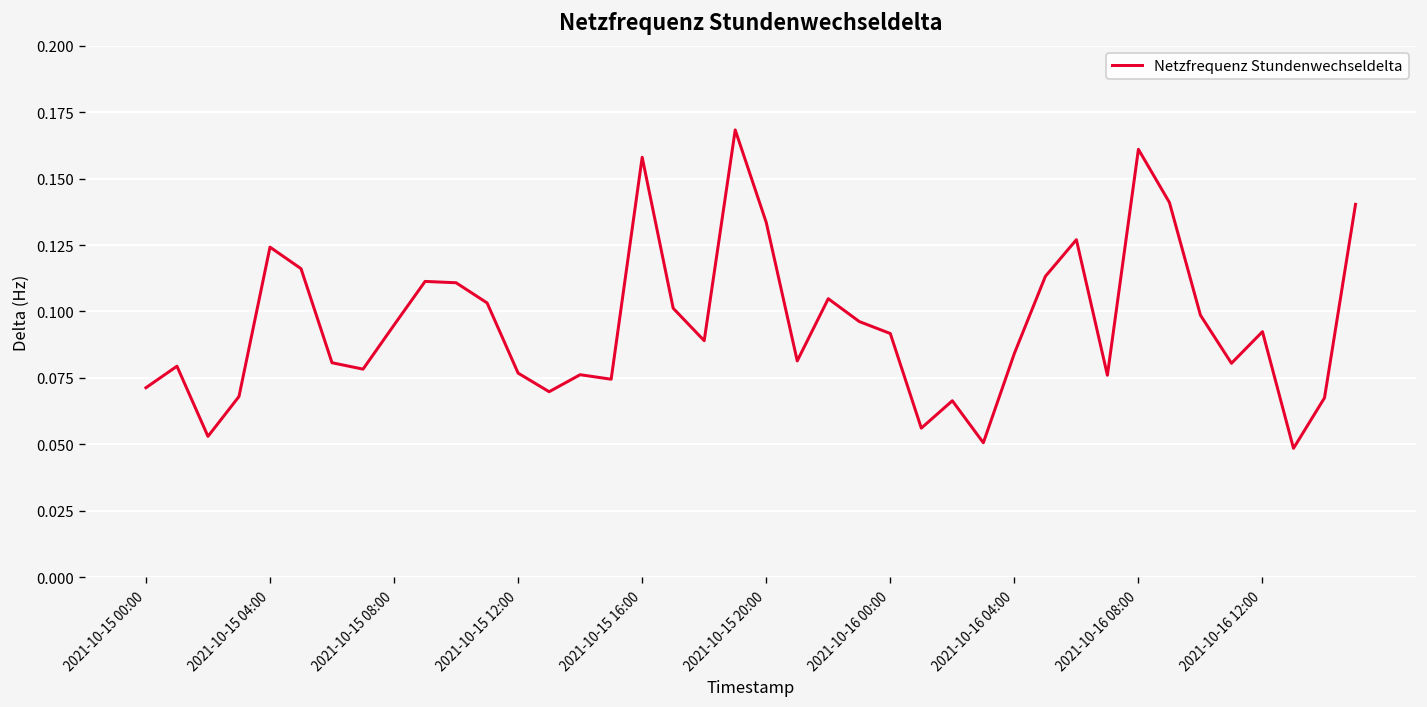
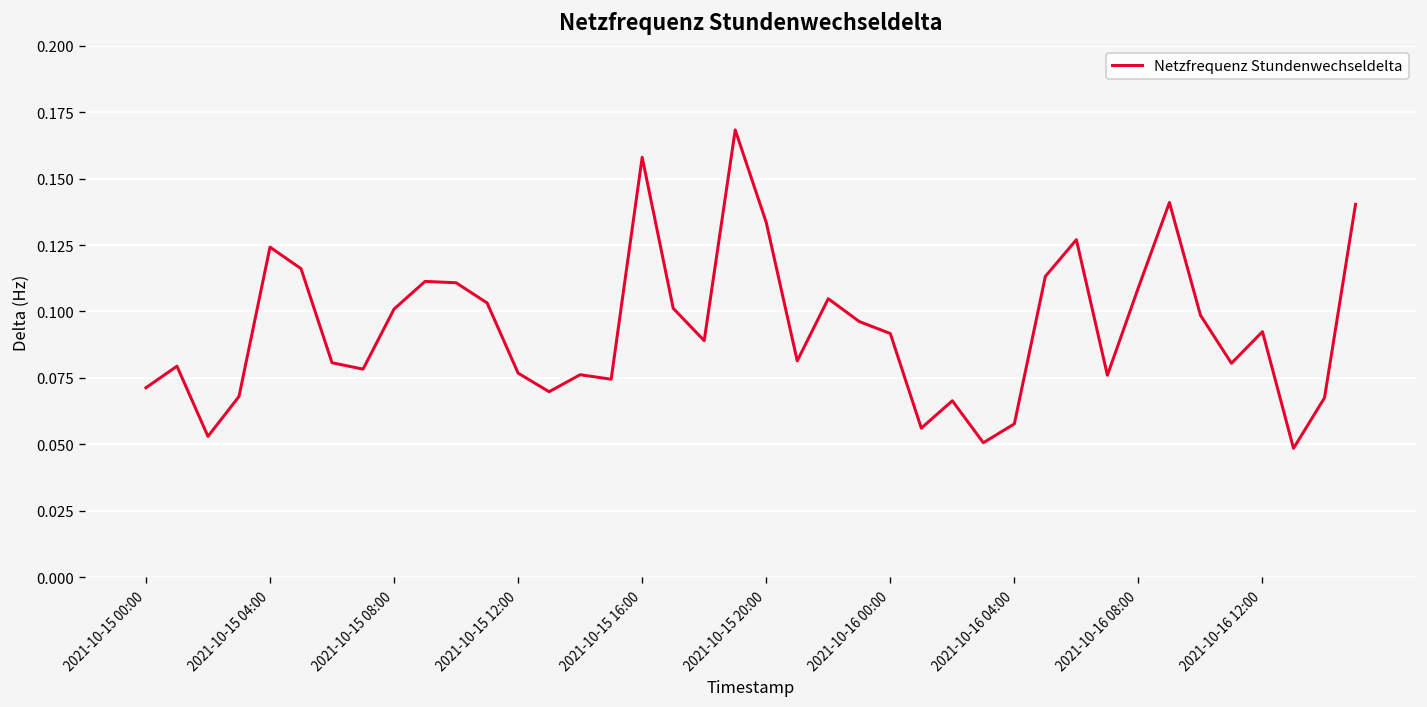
2021-10-15 08:00: 0.095 -> 0.101
2021-10-16 04:00: 0.084 -> 0.058
2021-10-16 08:00: 0.161 -> 0.109
